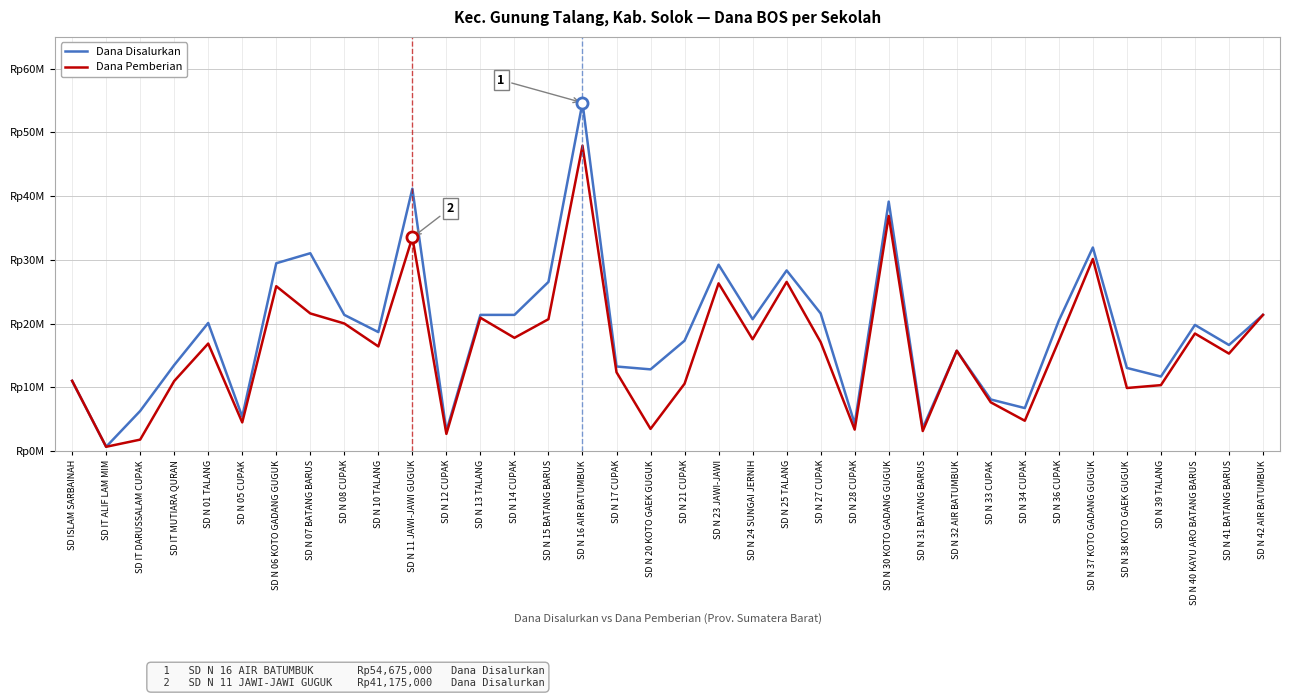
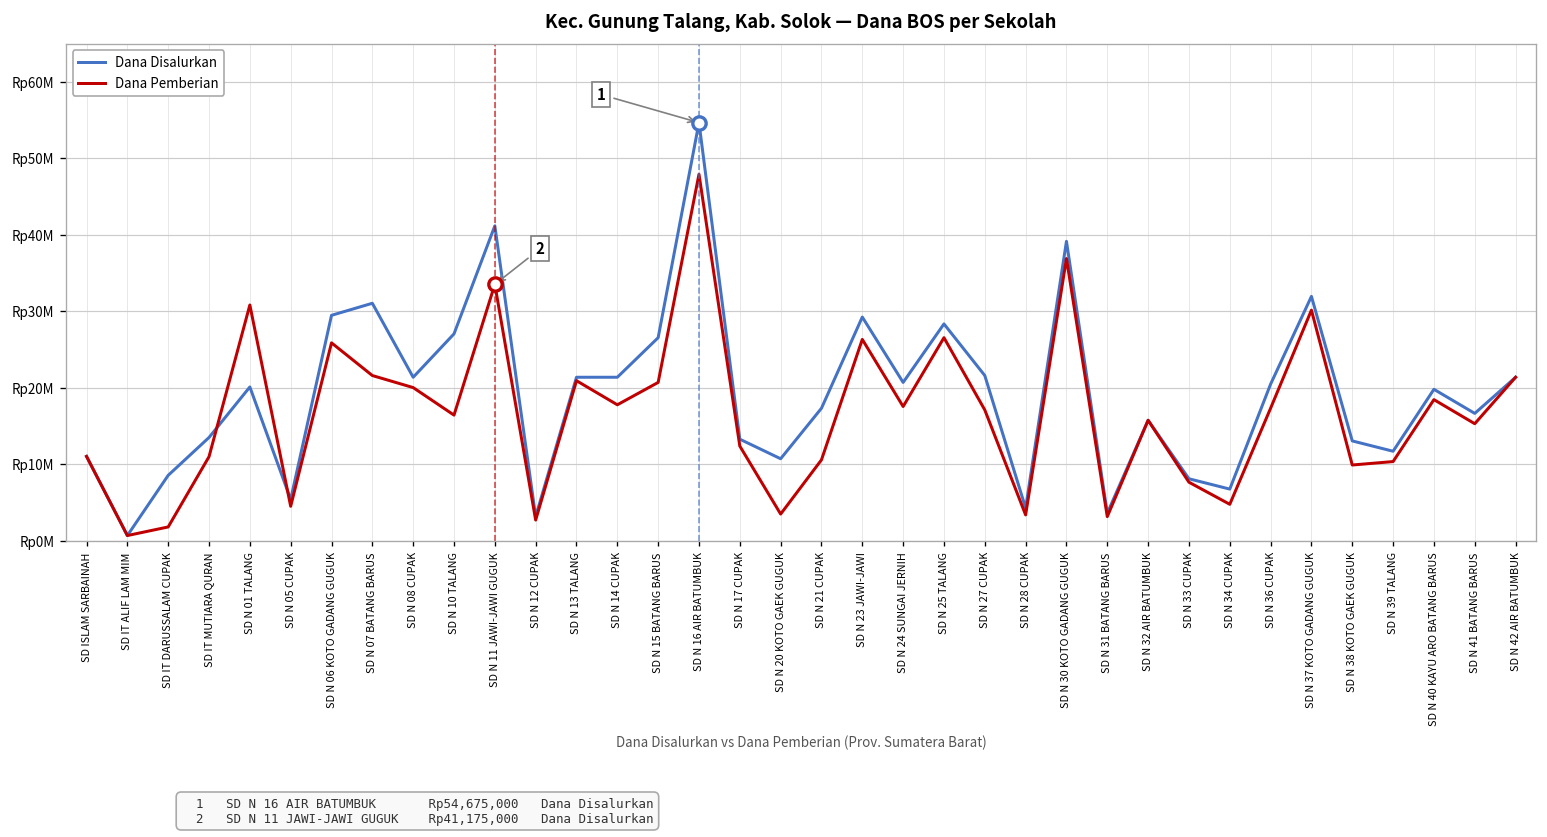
Dana Disalurkan, SD IT DARUSSALAM CUPAK: Rp6000000 -> Rp9000000
Dana Pemberian, SD N 01 TALANG: Rp17000000 -> Rp31000000
Dana Disalurkan, SD N 10 TALANG: Rp19000000 -> Rp27000000
Dana Disalurkan, SD N 20 KOTO GAEK GUGUK: Rp13000000 -> Rp11000000
